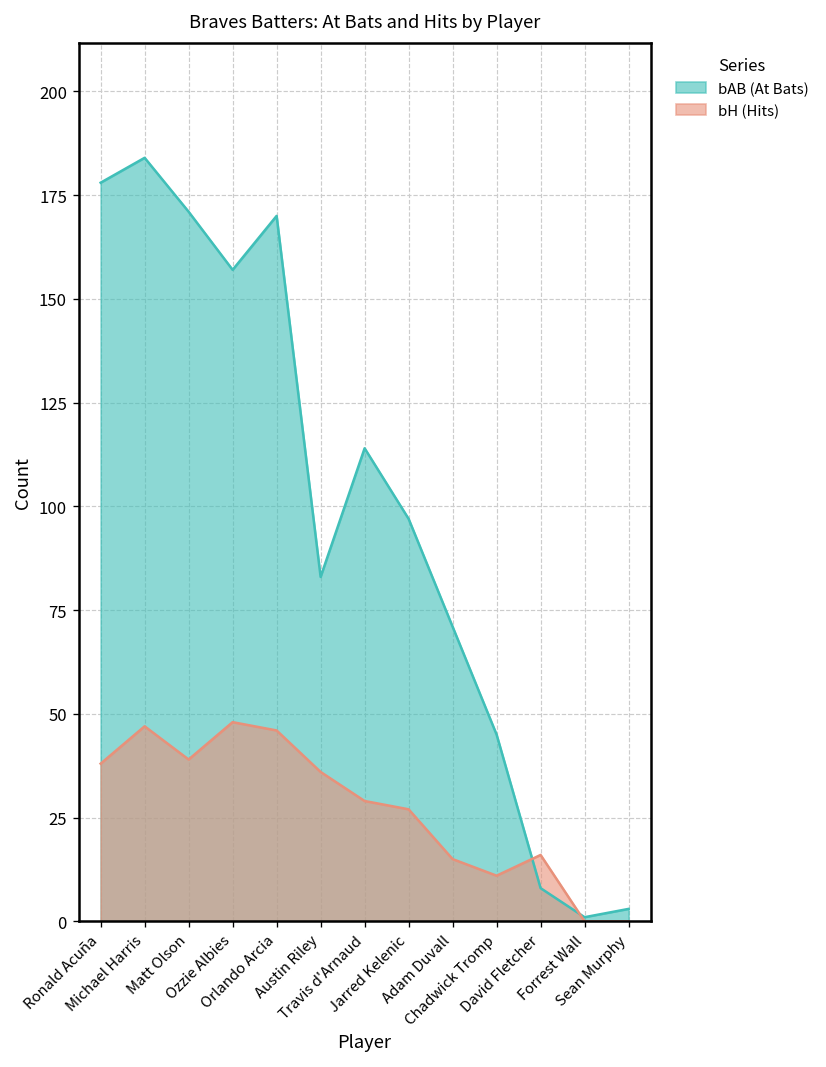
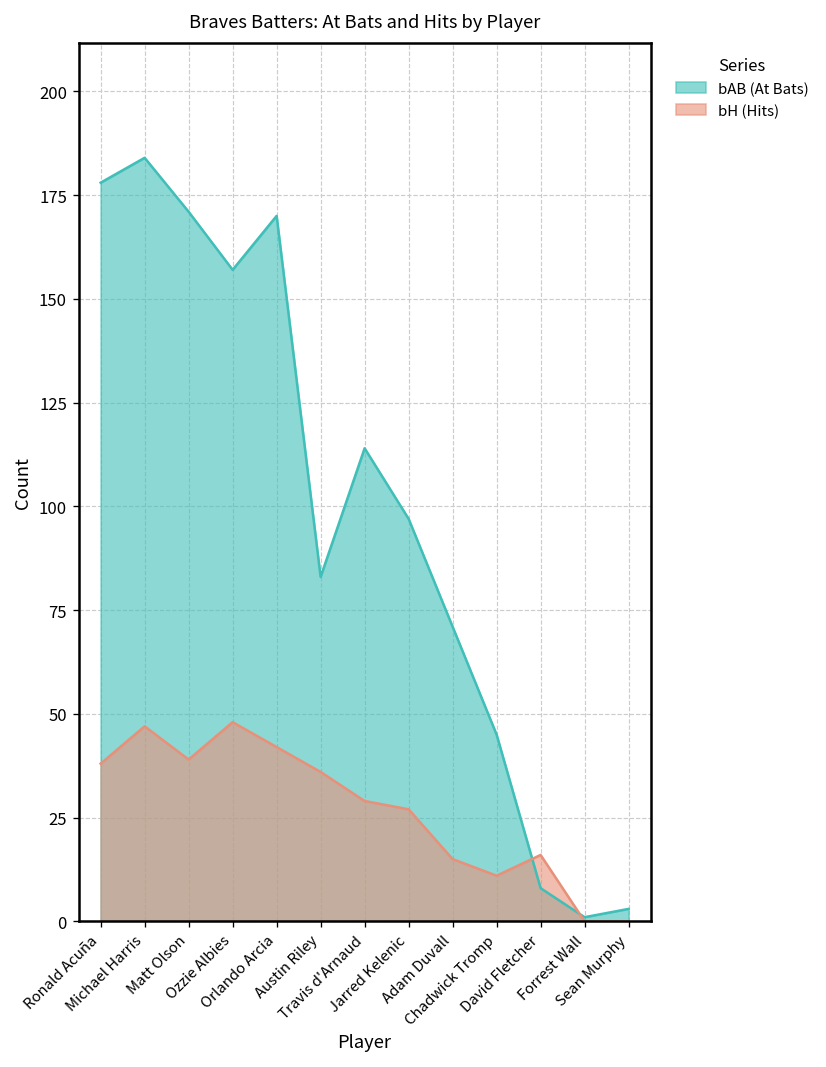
bH (Hits), Orlando Arcia: 46 -> 42
